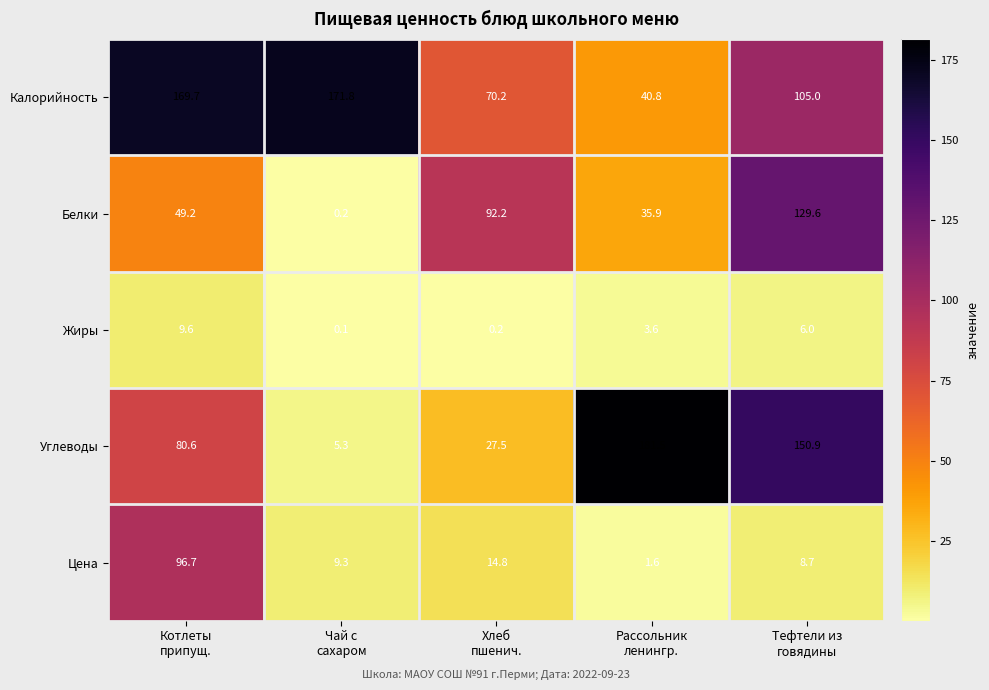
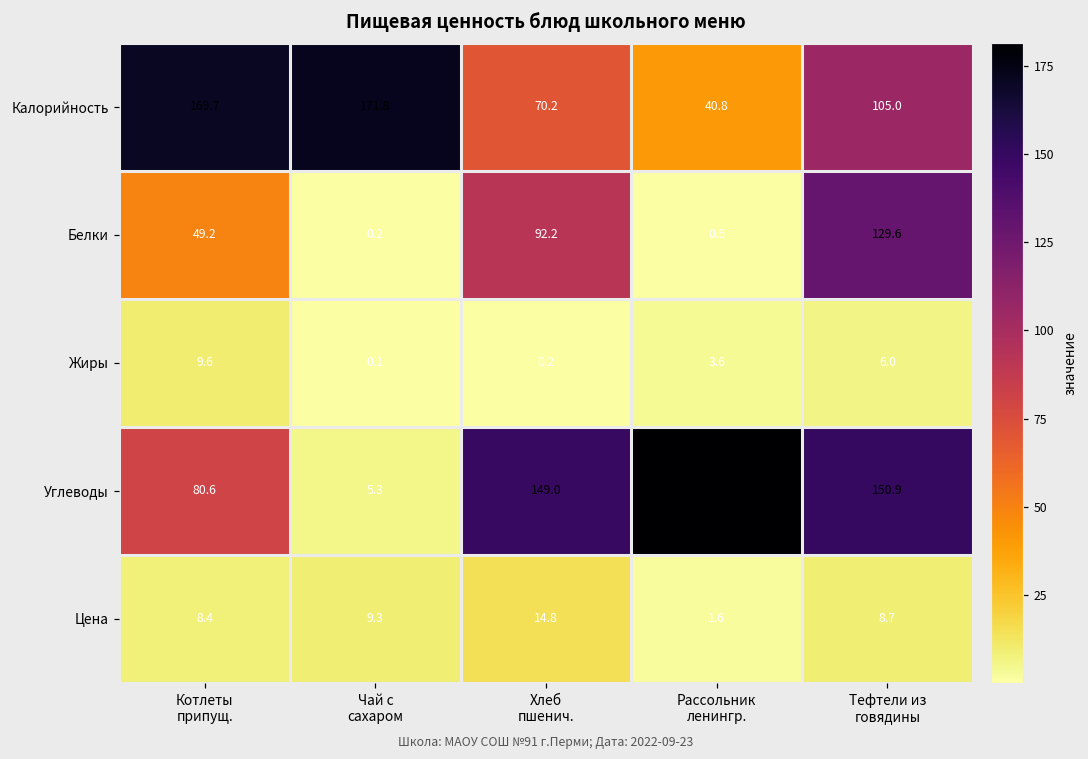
Белки, Рассольник ленингр.: 35.9 -> 0.5
Углеводы, Хлеб пшенич.: 27.5 -> 149.0
Цена, Котлеты припущ.: 96.7 -> 8.4
